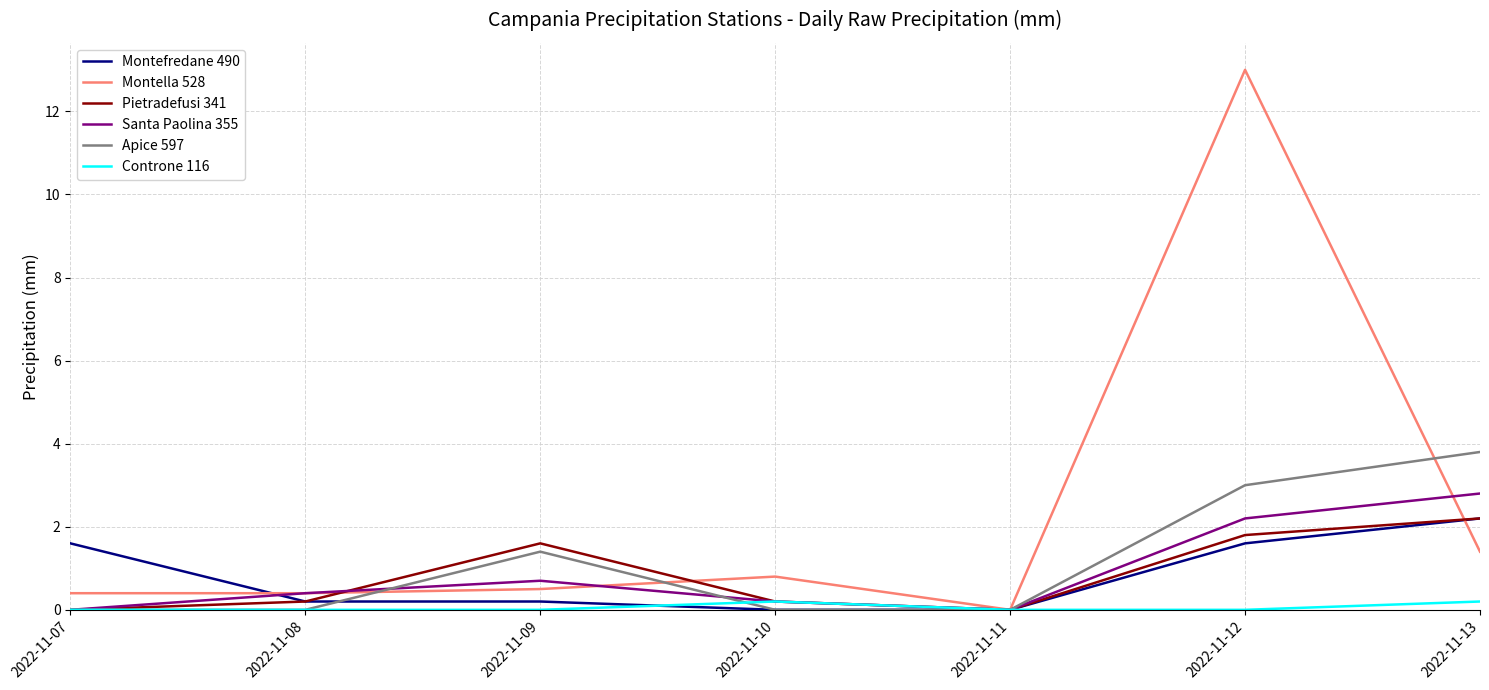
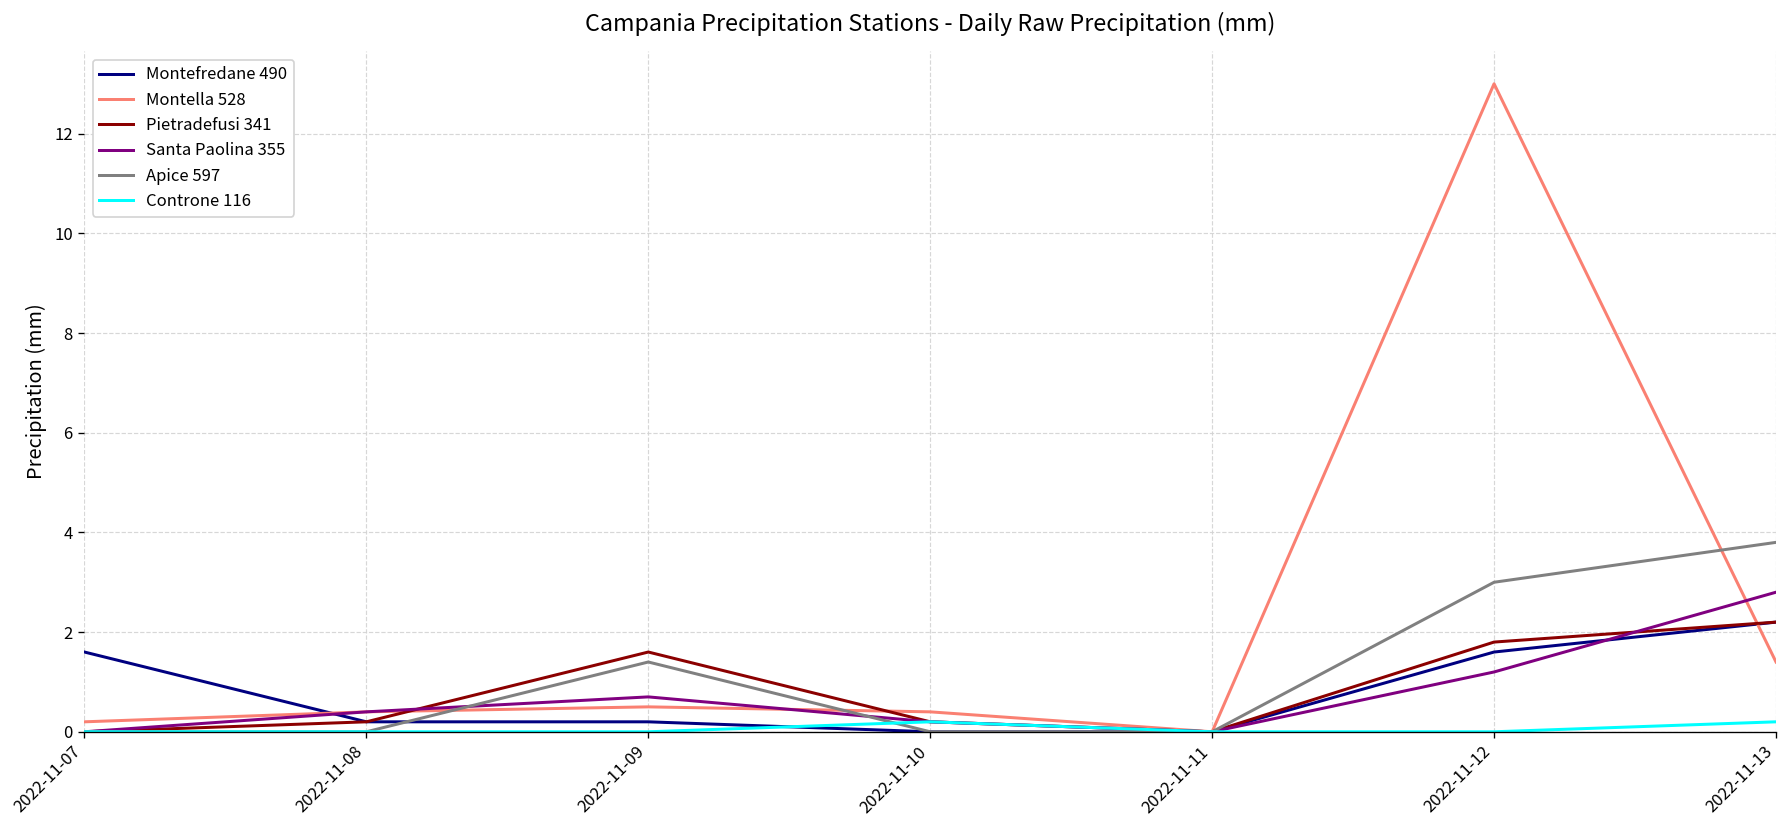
Montella 528, 2022-11-07: 0.4 -> 0.2
Montella 528, 2022-11-10: 0.8 -> 0.4
Santa Paolina 355, 2022-11-12: 2.2 -> 1.2
